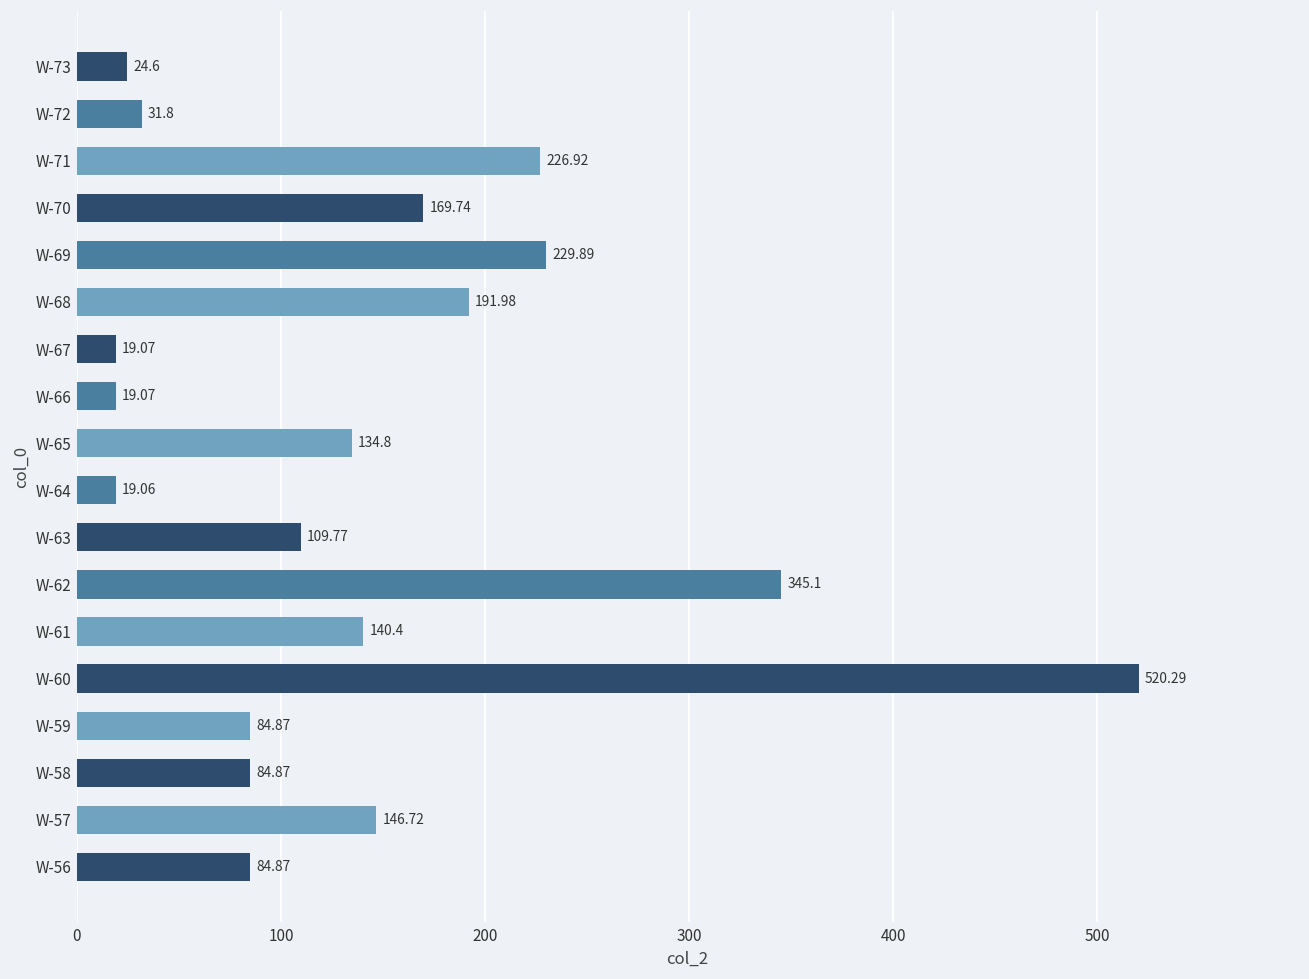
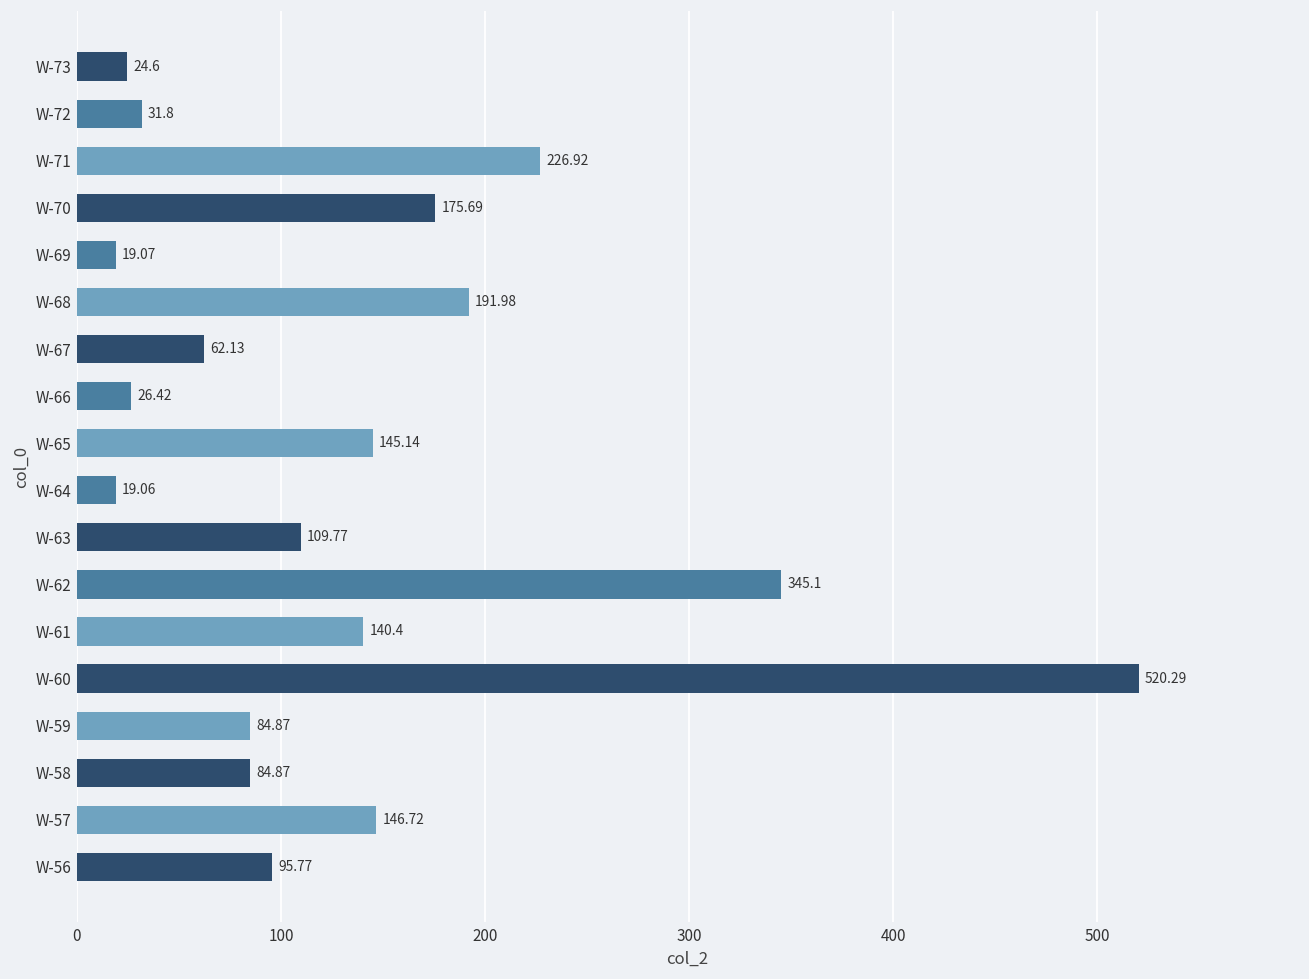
W-70: 169.74 -> 175.69
W-69: 229.89 -> 19.07
W-67: 19.07 -> 62.13
W-66: 19.07 -> 26.42
W-65: 134.8 -> 145.14
W-56: 84.87 -> 95.77
